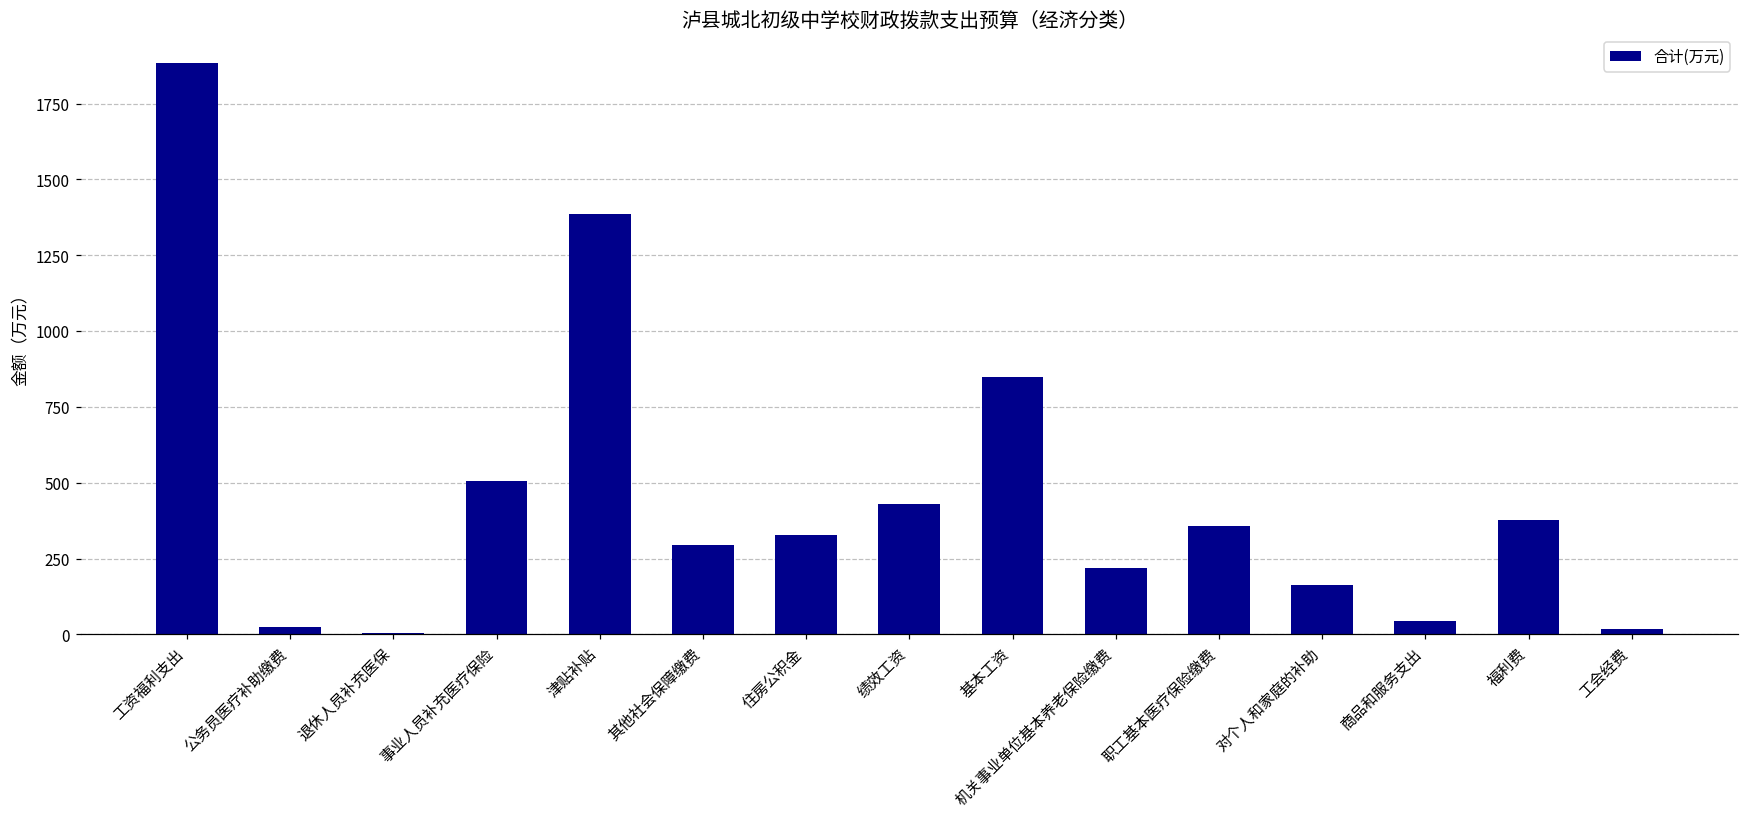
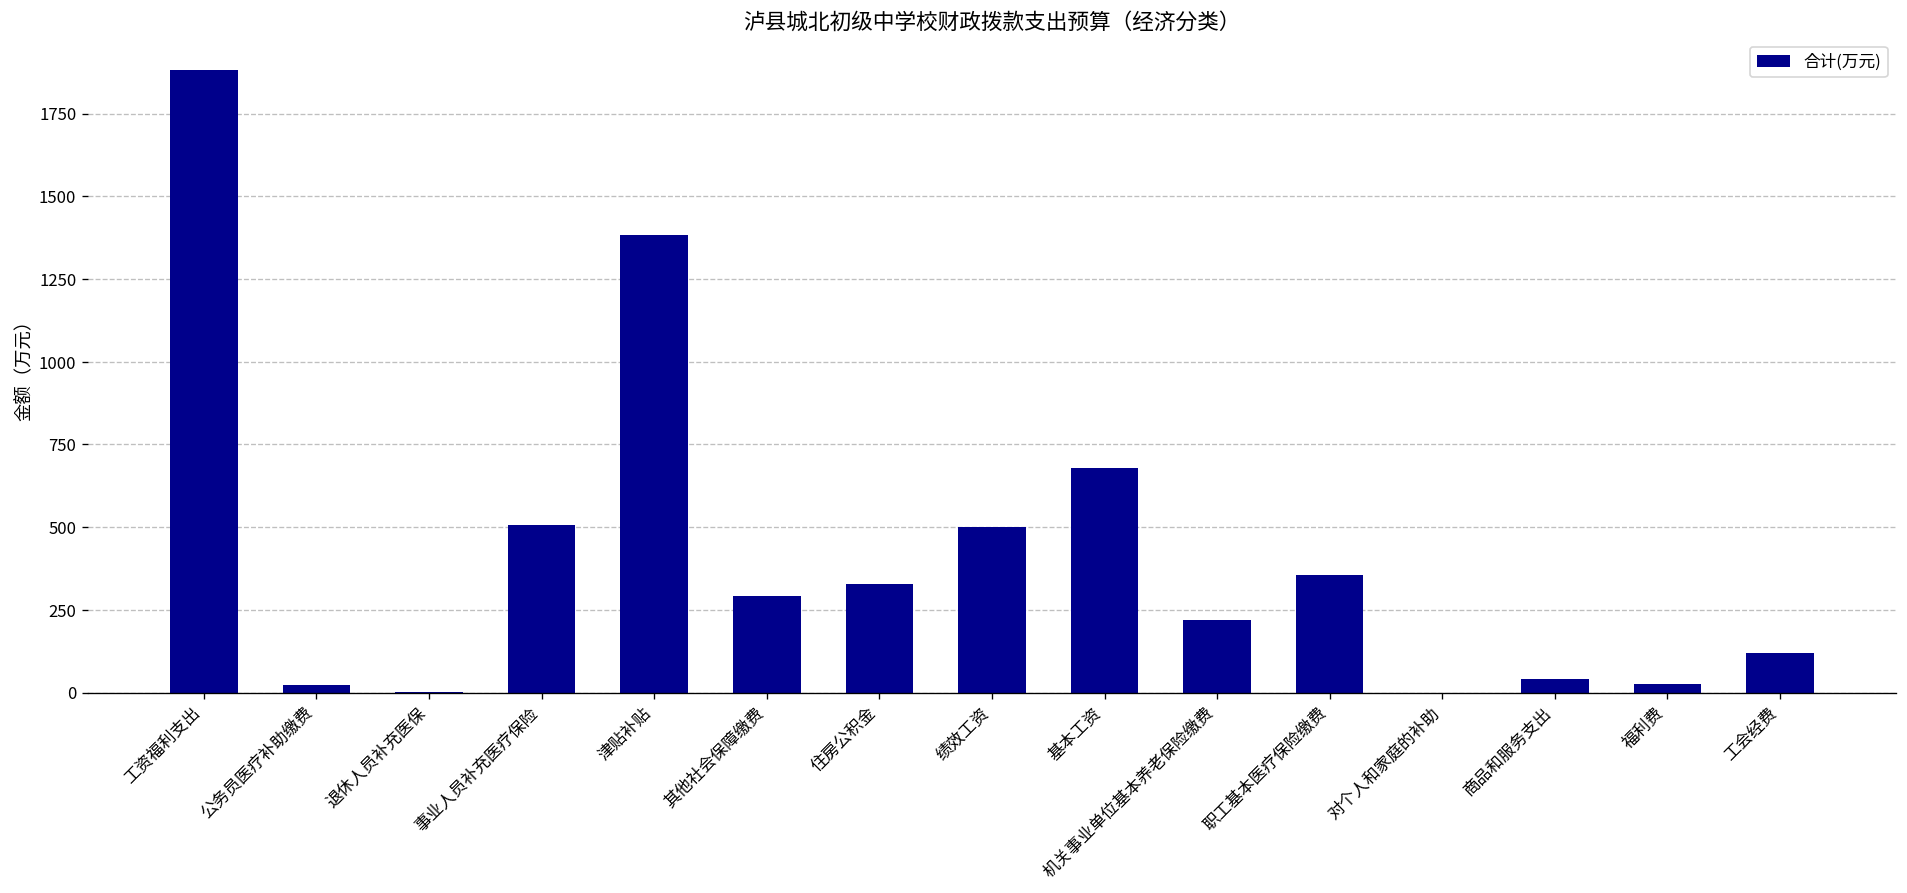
绩效工资: 430 -> 500
基本工资: 850 -> 680
对个人和家庭的补助: 160 -> 0
福利费: 380 -> 30
工会经费: 20 -> 120
